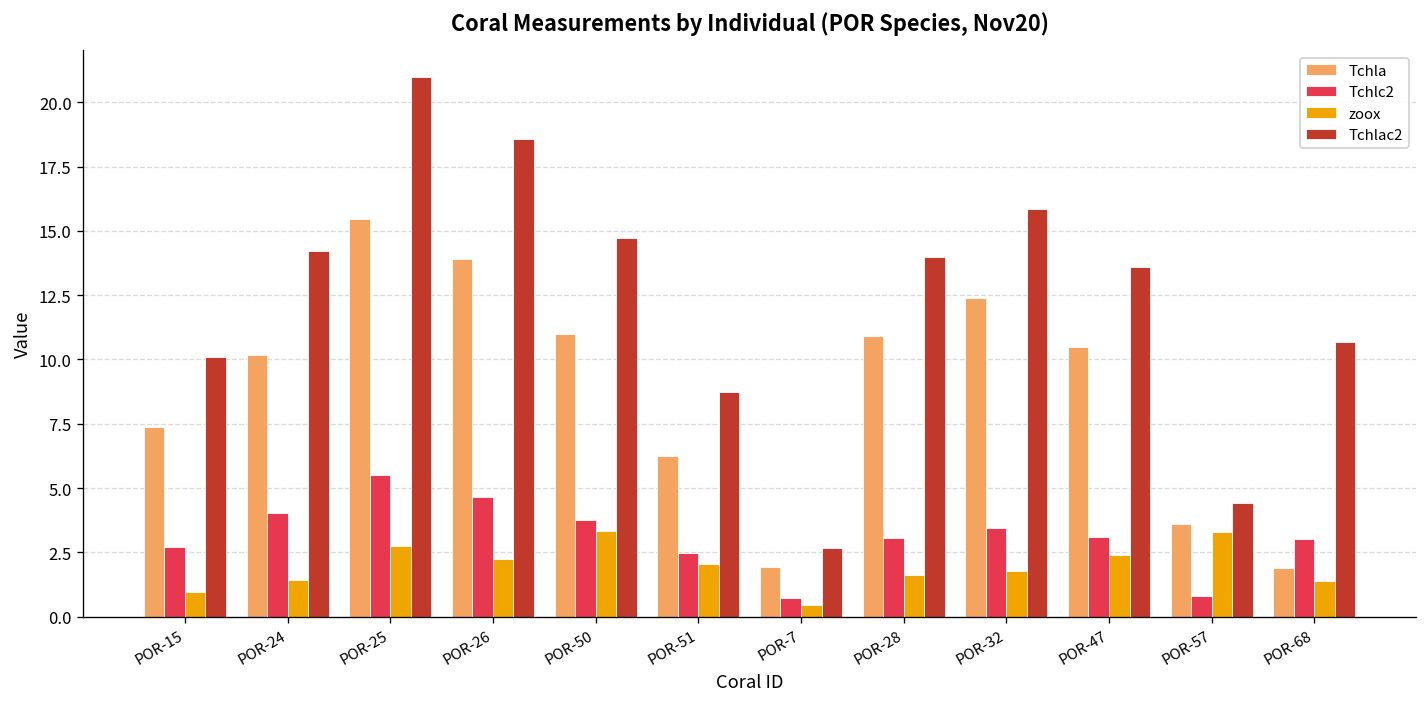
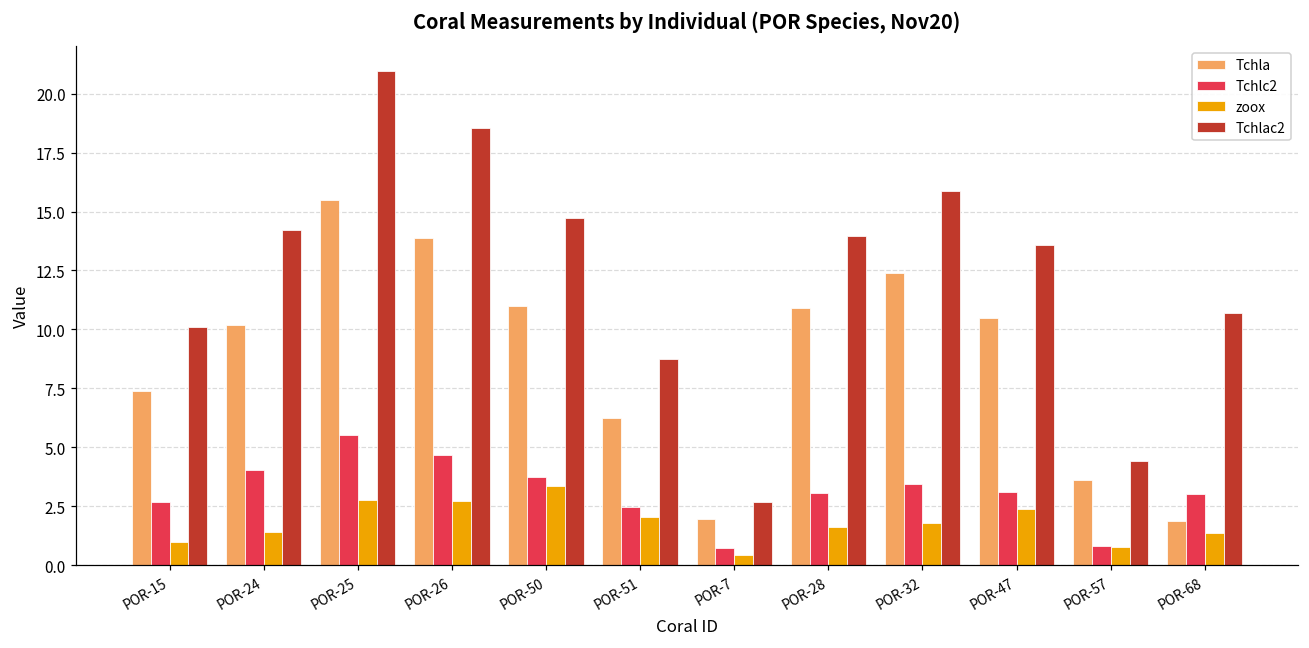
zoox, POR-26: 2.3 -> 2.7
zoox, POR-57: 3.3 -> 0.8
